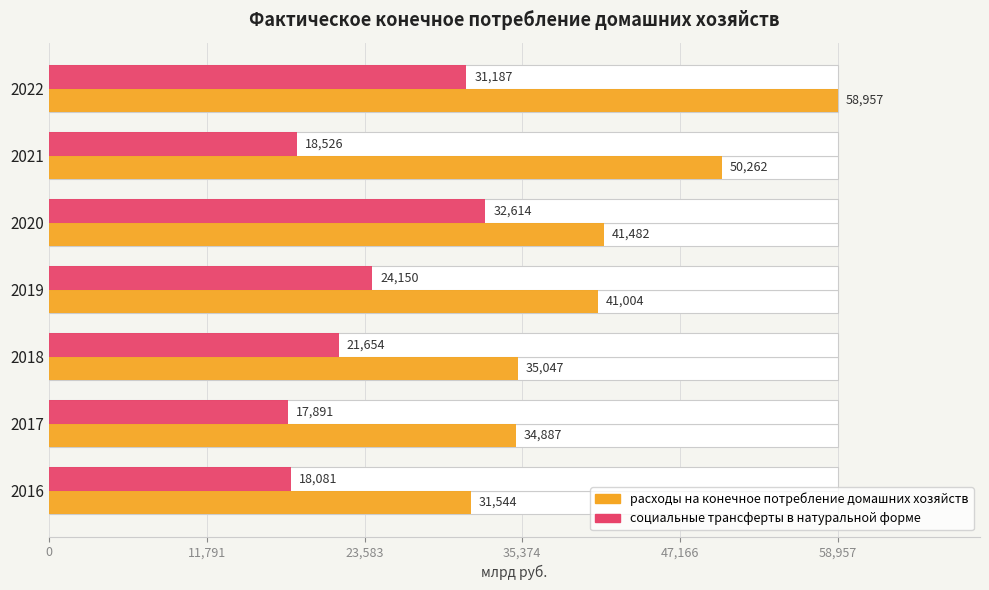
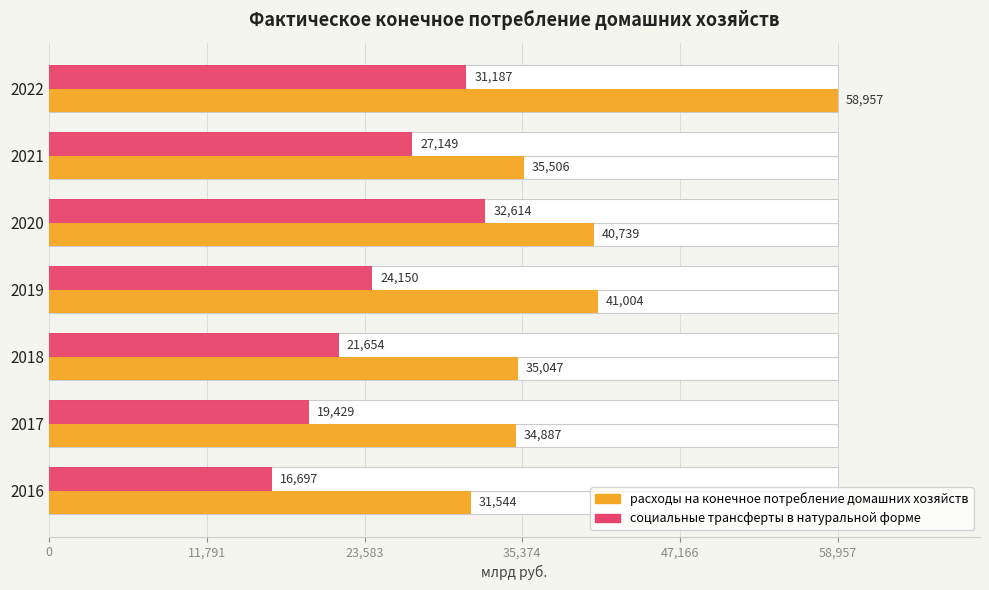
социальные трансферты в натуральной форме, 2021: 18,526 -> 27,149
расходы на конечное потребление домашних хозяйств, 2021: 50,262 -> 35,506
расходы на конечное потребление домашних хозяйств, 2020: 41,482 -> 40,739
социальные трансферты в натуральной форме, 2017: 17,891 -> 19,429
социальные трансферты в натуральной форме, 2016: 18,081 -> 16,697
